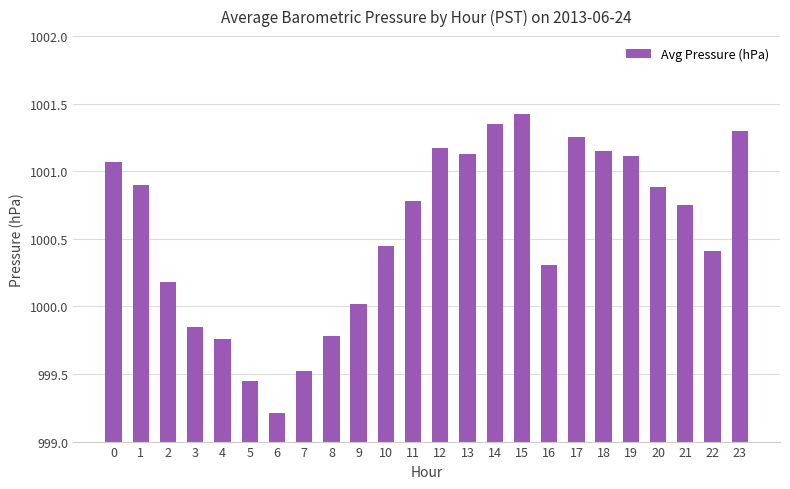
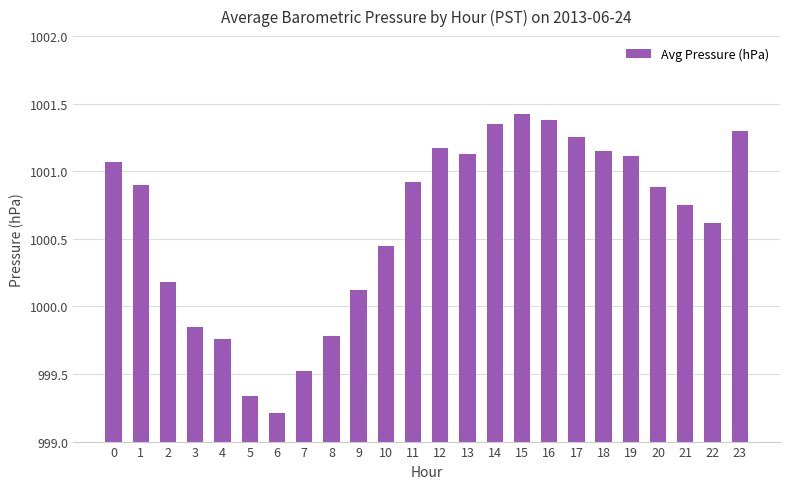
5: 999.45 -> 999.34
9: 1000.02 -> 1000.12
11: 1000.78 -> 1000.92
16: 1000.31 -> 1001.38
22: 1000.41 -> 1000.62
